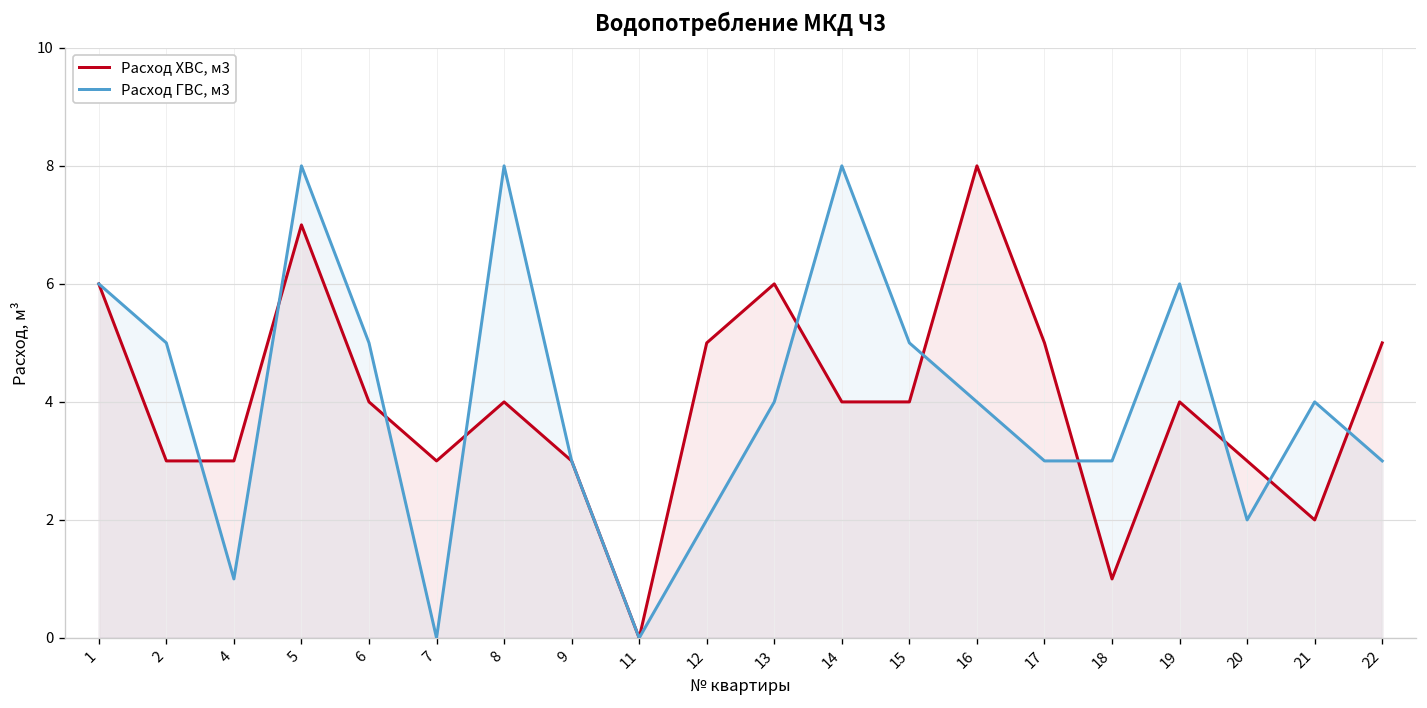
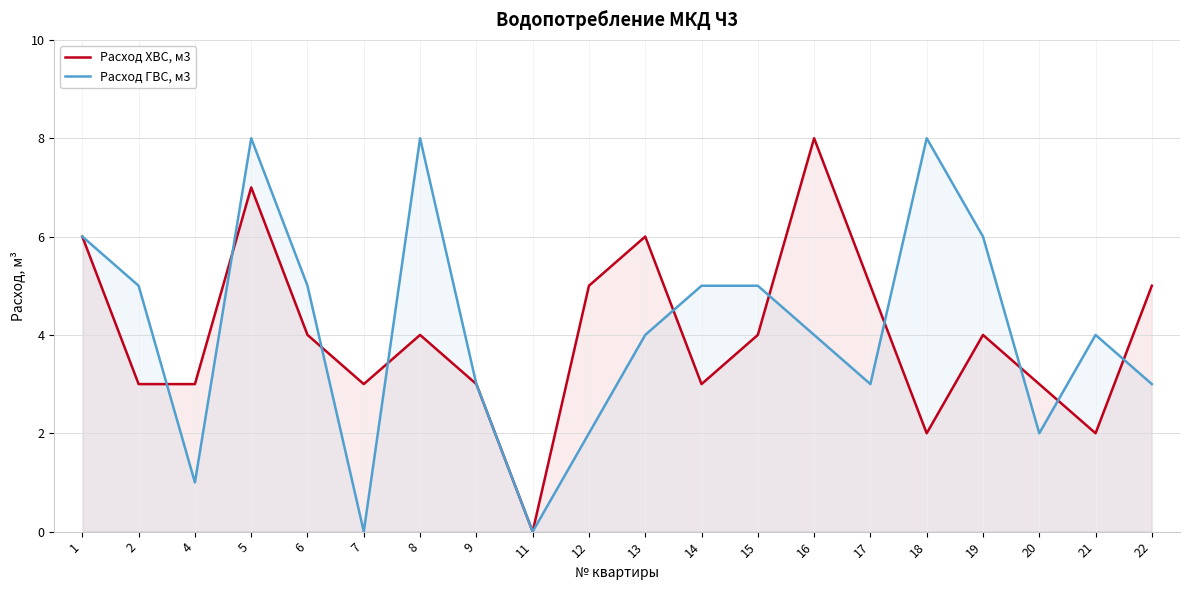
Расход ХВС, м3, 14: 4 -> 3
Расход ГВС, м3, 14: 8 -> 5
Расход ХВС, м3, 18: 1 -> 2
Расход ГВС, м3, 18: 3 -> 8
